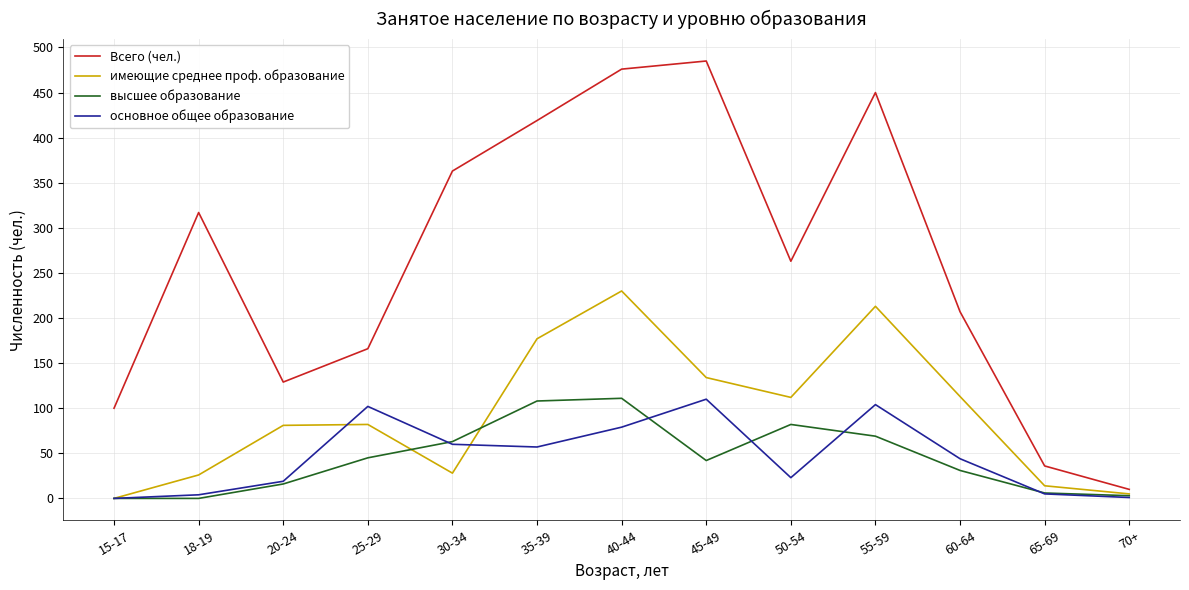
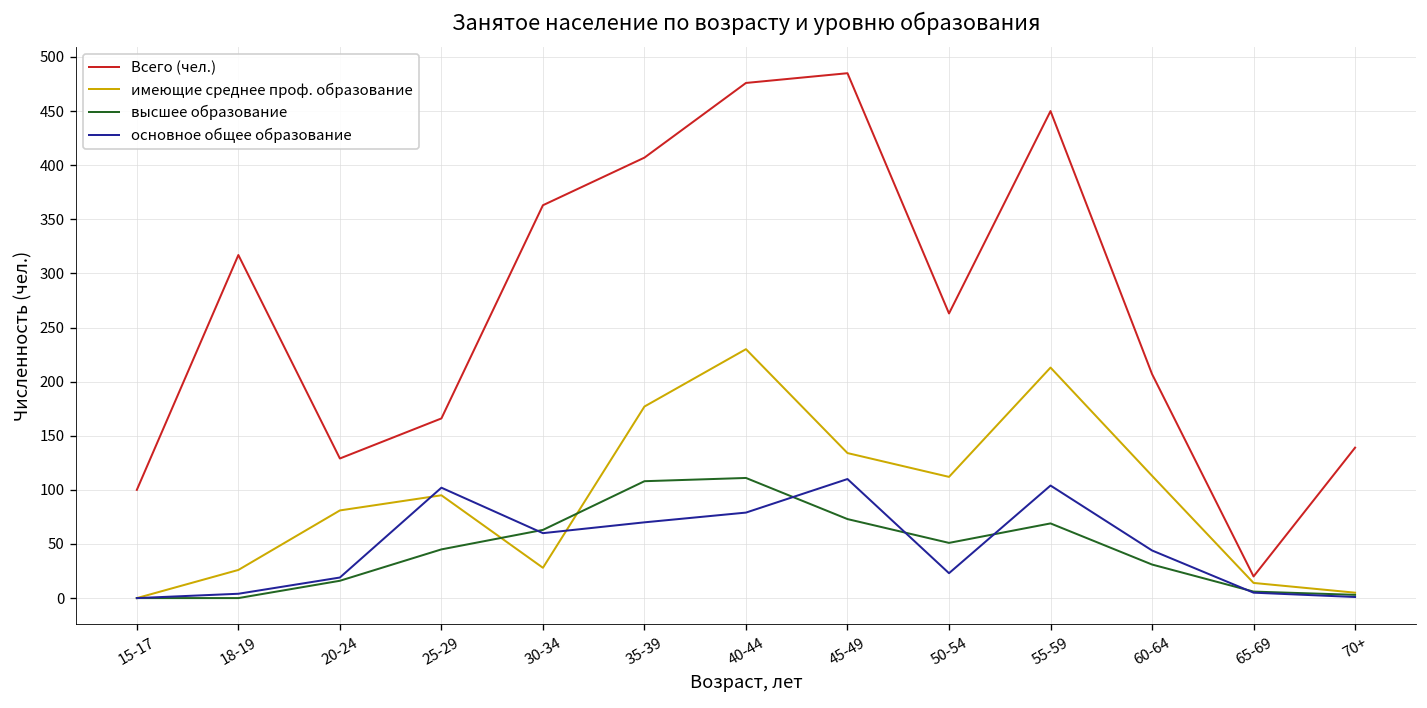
имеющие среднее проф. образование, 25-29: 80 -> 100
Всего (чел.), 35-39: 420 -> 410
основное общее образование, 35-39: 60 -> 70
высшее образование, 45-49: 40 -> 70
высшее образование, 50-54: 80 -> 50
Всего (чел.), 65-69: 40 -> 20
Всего (чел.), 70+: 10 -> 140
